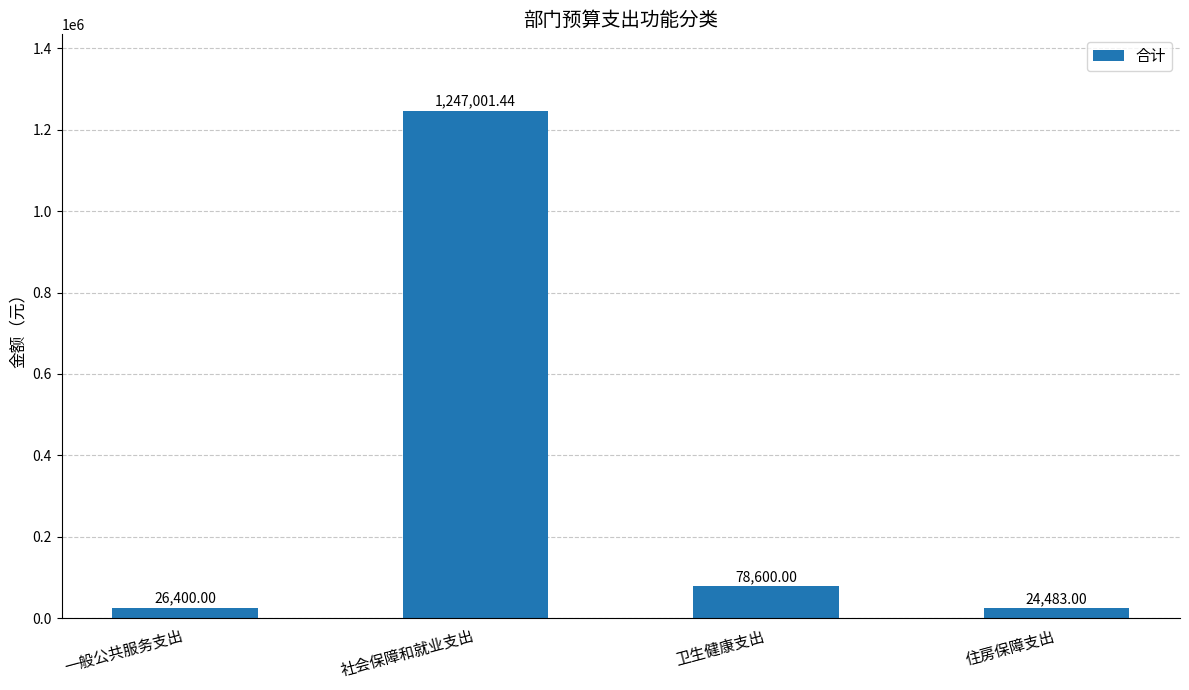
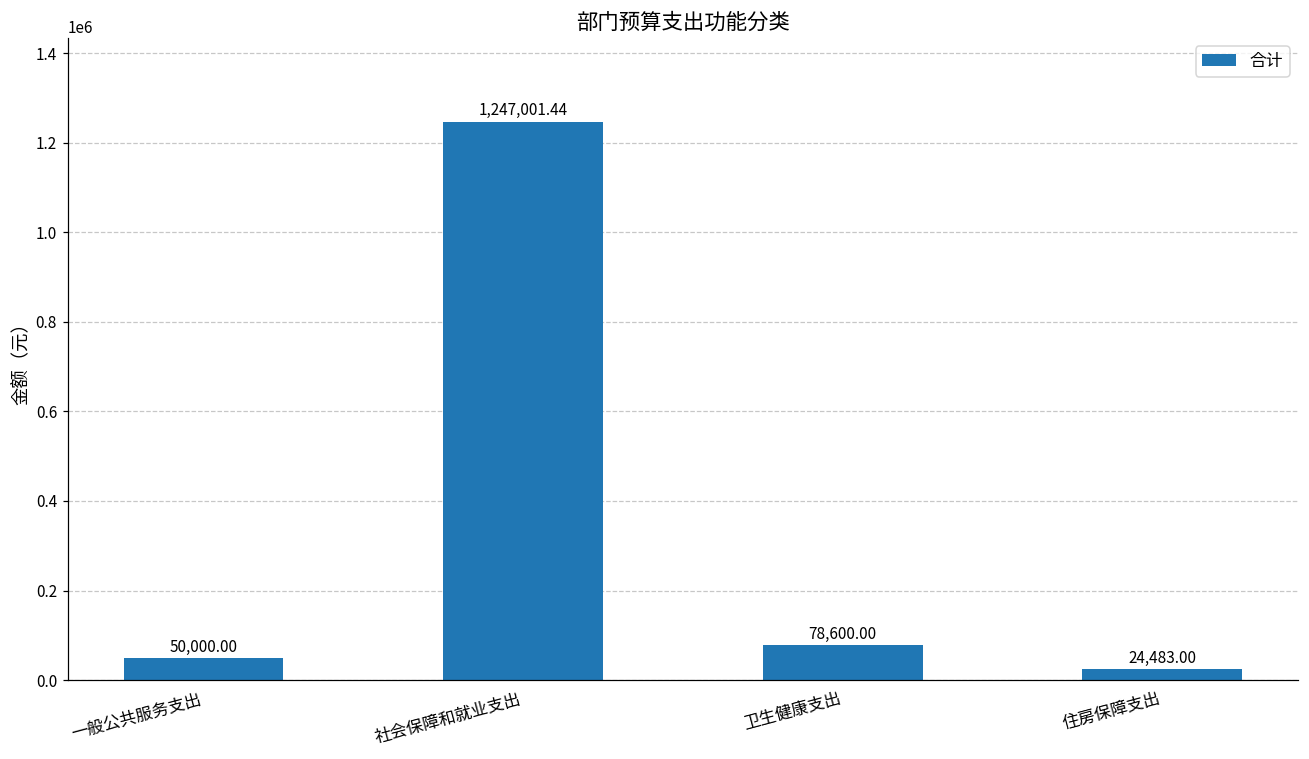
一般公共服务支出: 26,400.00 -> 50,000.00
